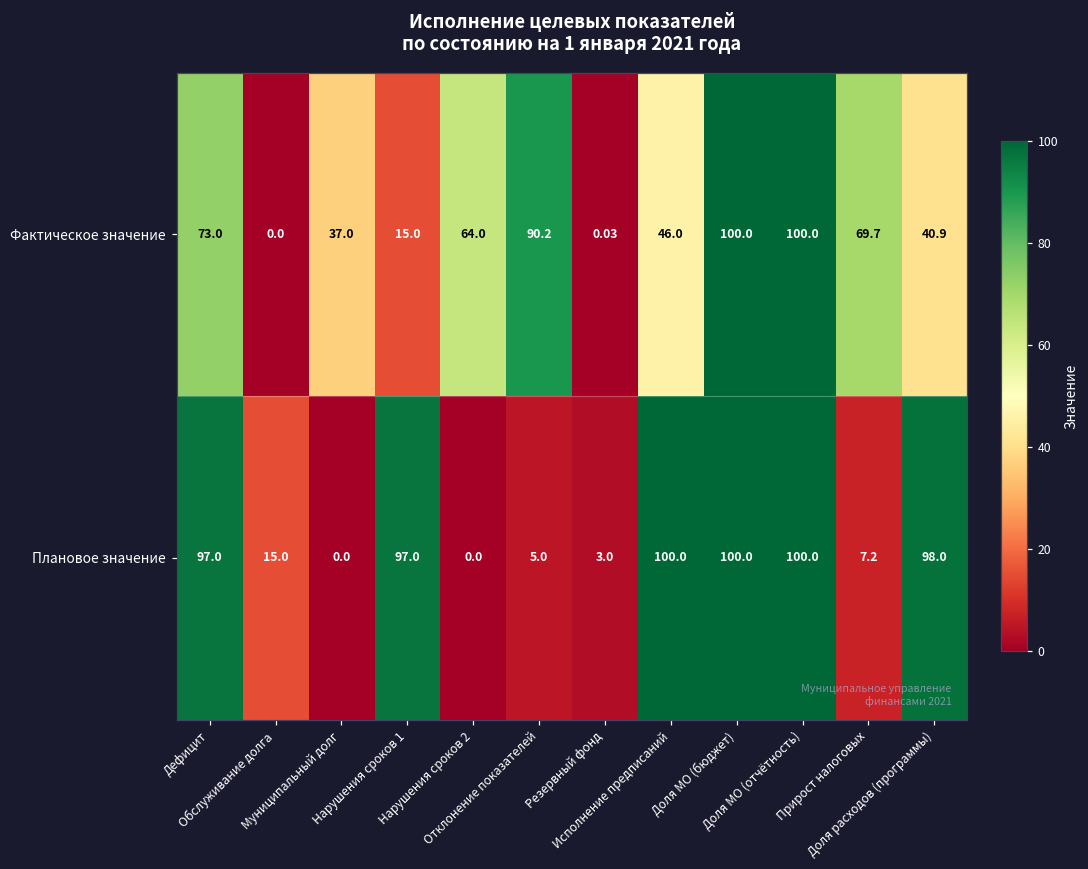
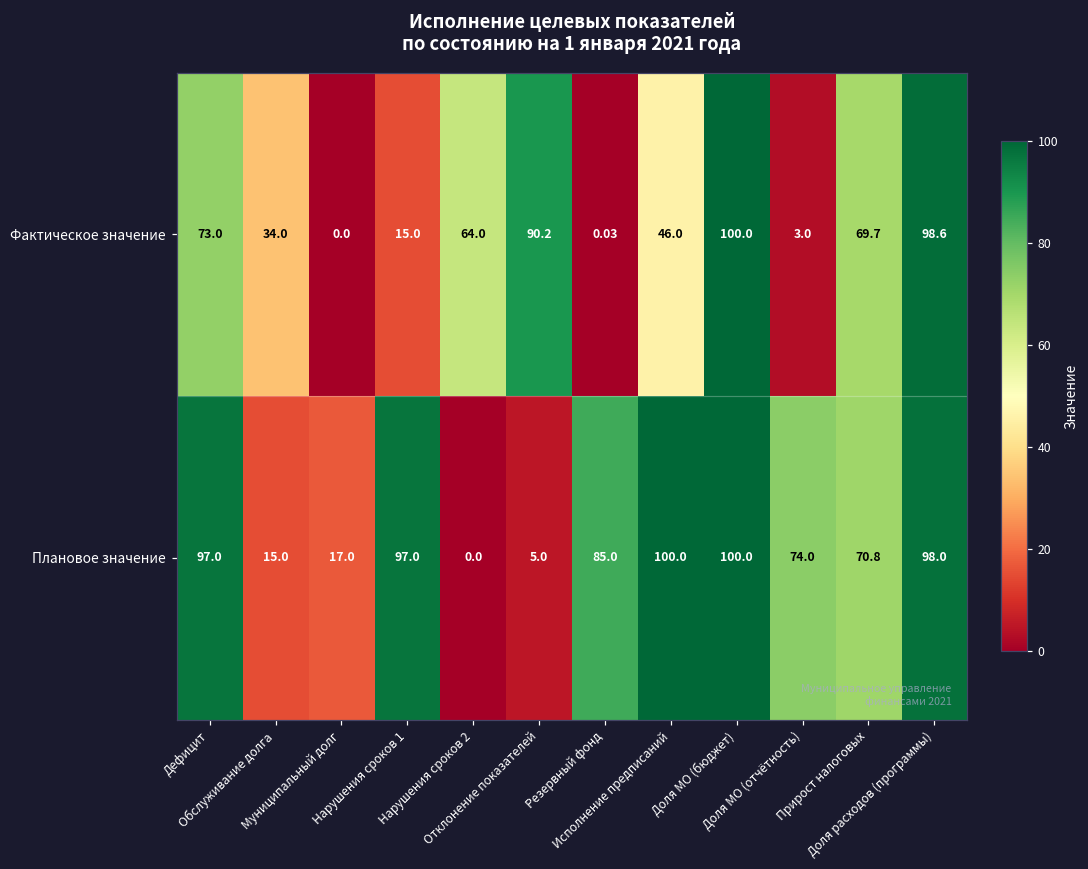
Фактическое значение, Обслуживание долга: 0.0 -> 34.0
Фактическое значение, Муниципальный долг: 37.0 -> 0.0
Фактическое значение, Доля МО (отчётность): 100.0 -> 3.0
Фактическое значение, Доля расходов (программы): 40.9 -> 98.6
Плановое значение, Муниципальный долг: 0.0 -> 17.0
Плановое значение, Резервный фонд: 3.0 -> 85.0
Плановое значение, Доля МО (отчётность): 100.0 -> 74.0
Плановое значение, Прирост налоговых: 7.2 -> 70.8
